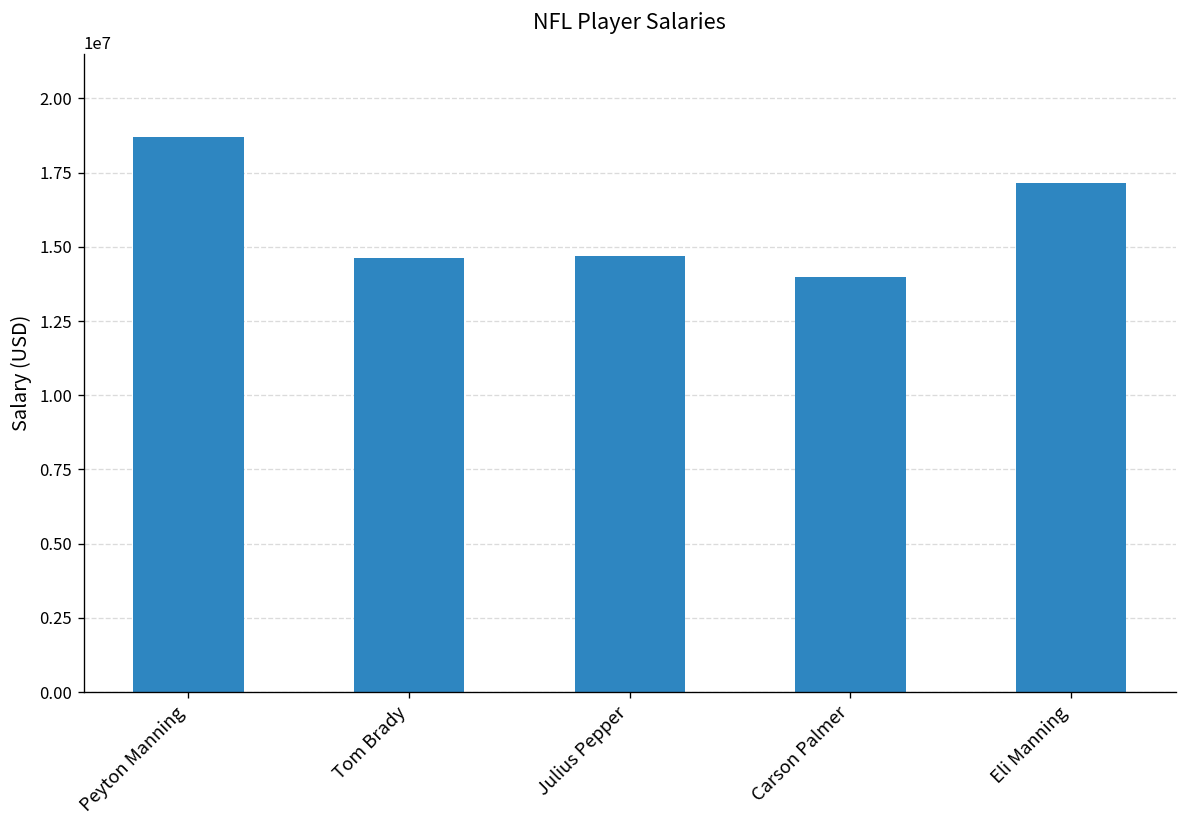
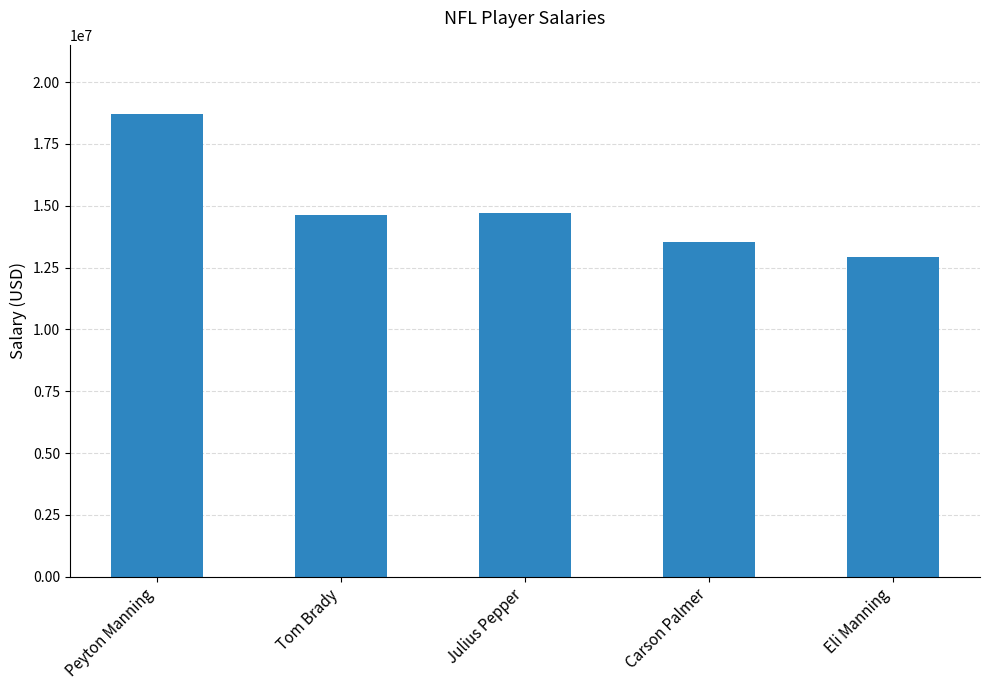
Carson Palmer: 14000000 -> 13500000
Eli Manning: 17200000 -> 12900000
